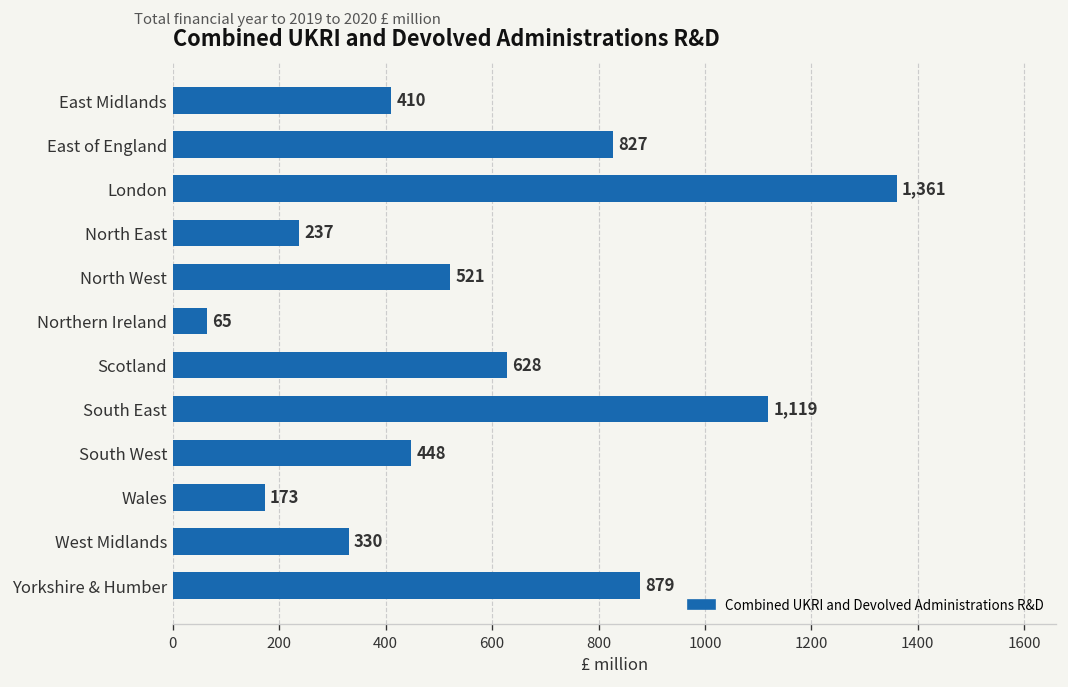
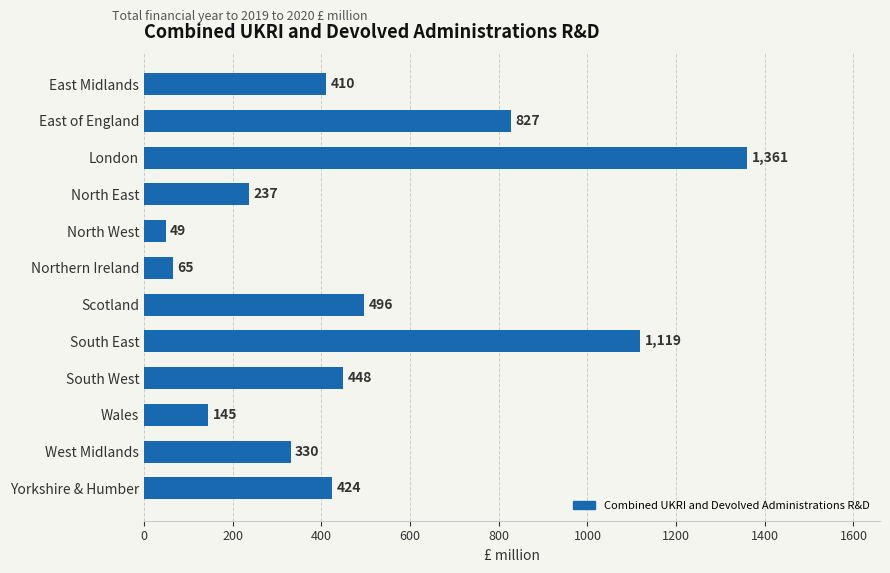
North West: 521 -> 49
Scotland: 628 -> 496
Wales: 173 -> 145
Yorkshire & Humber: 879 -> 424
